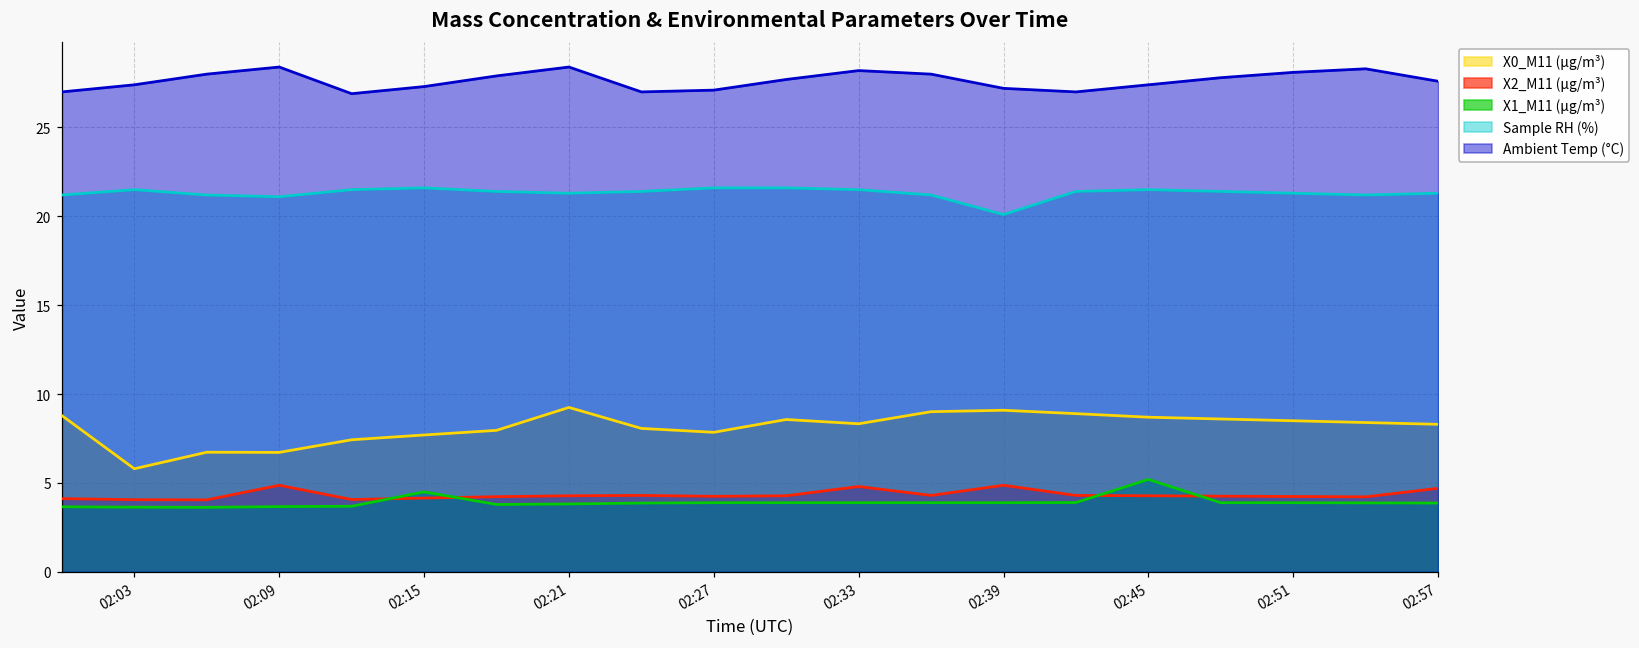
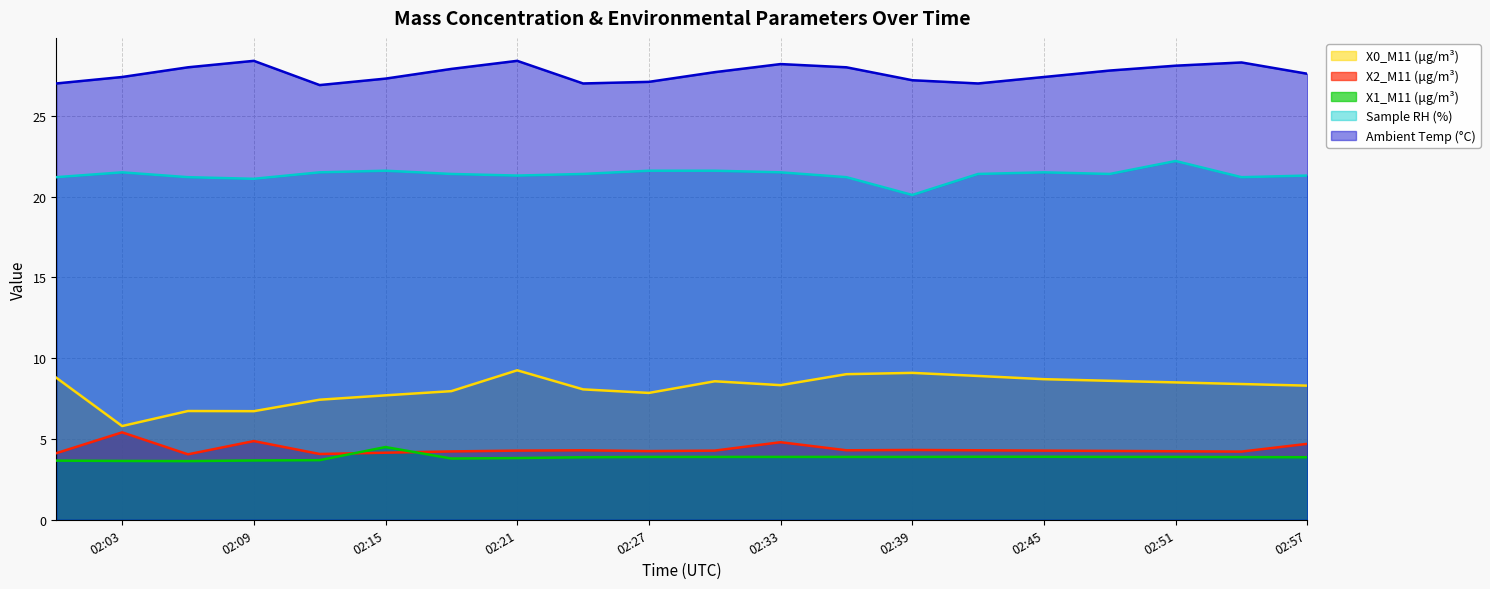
X2_M11 (μg/m³), 02:03: 4.1 -> 5.4
X2_M11 (μg/m³), 02:39: 4.9 -> 4.3
X1_M11 (μg/m³), 02:45: 5.2 -> 3.9
Sample RH (%), 02:51: 21.3 -> 22.2
